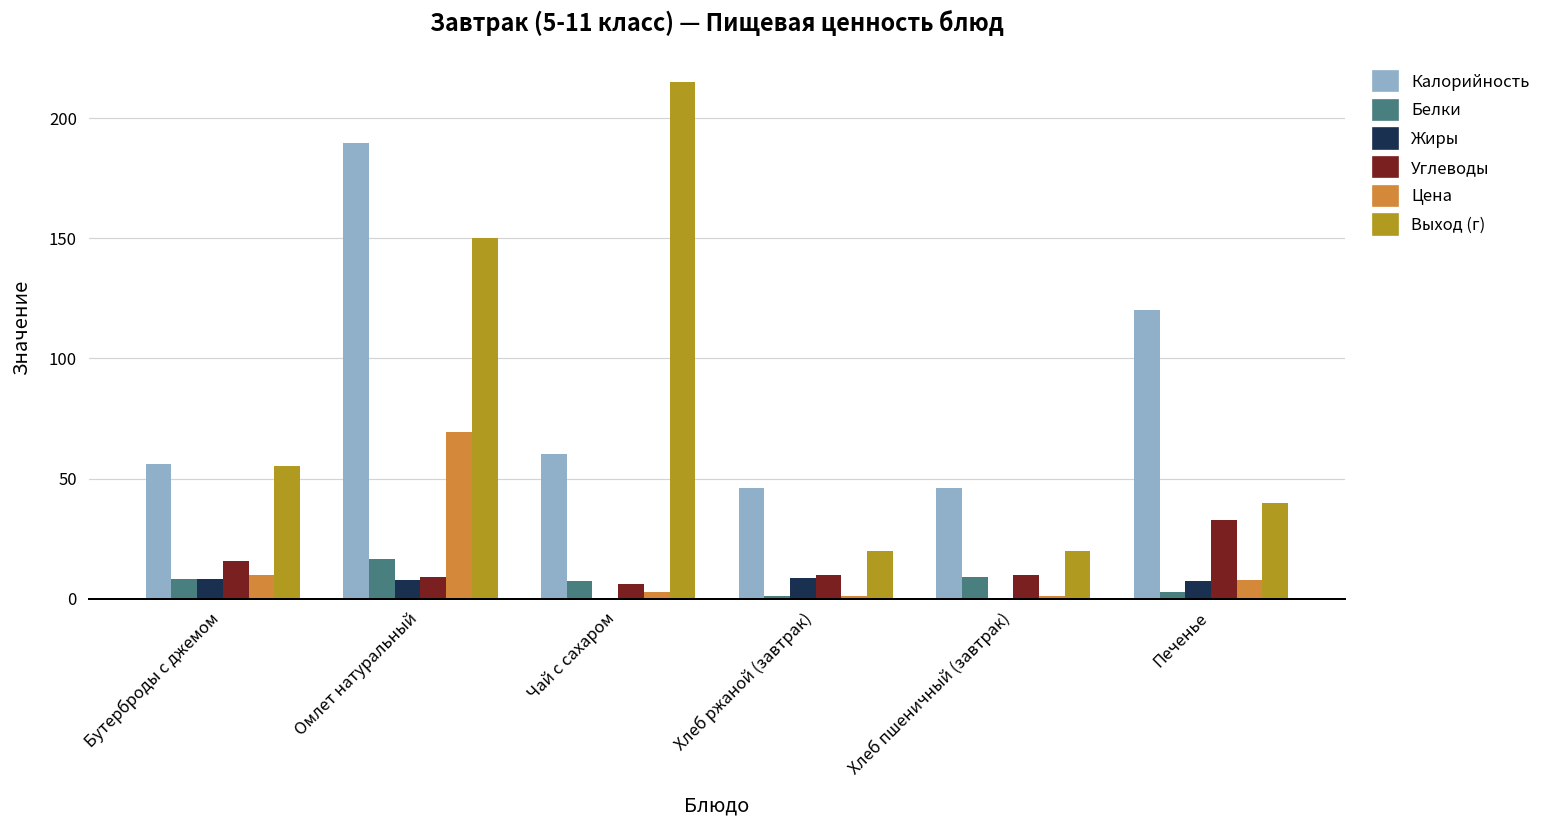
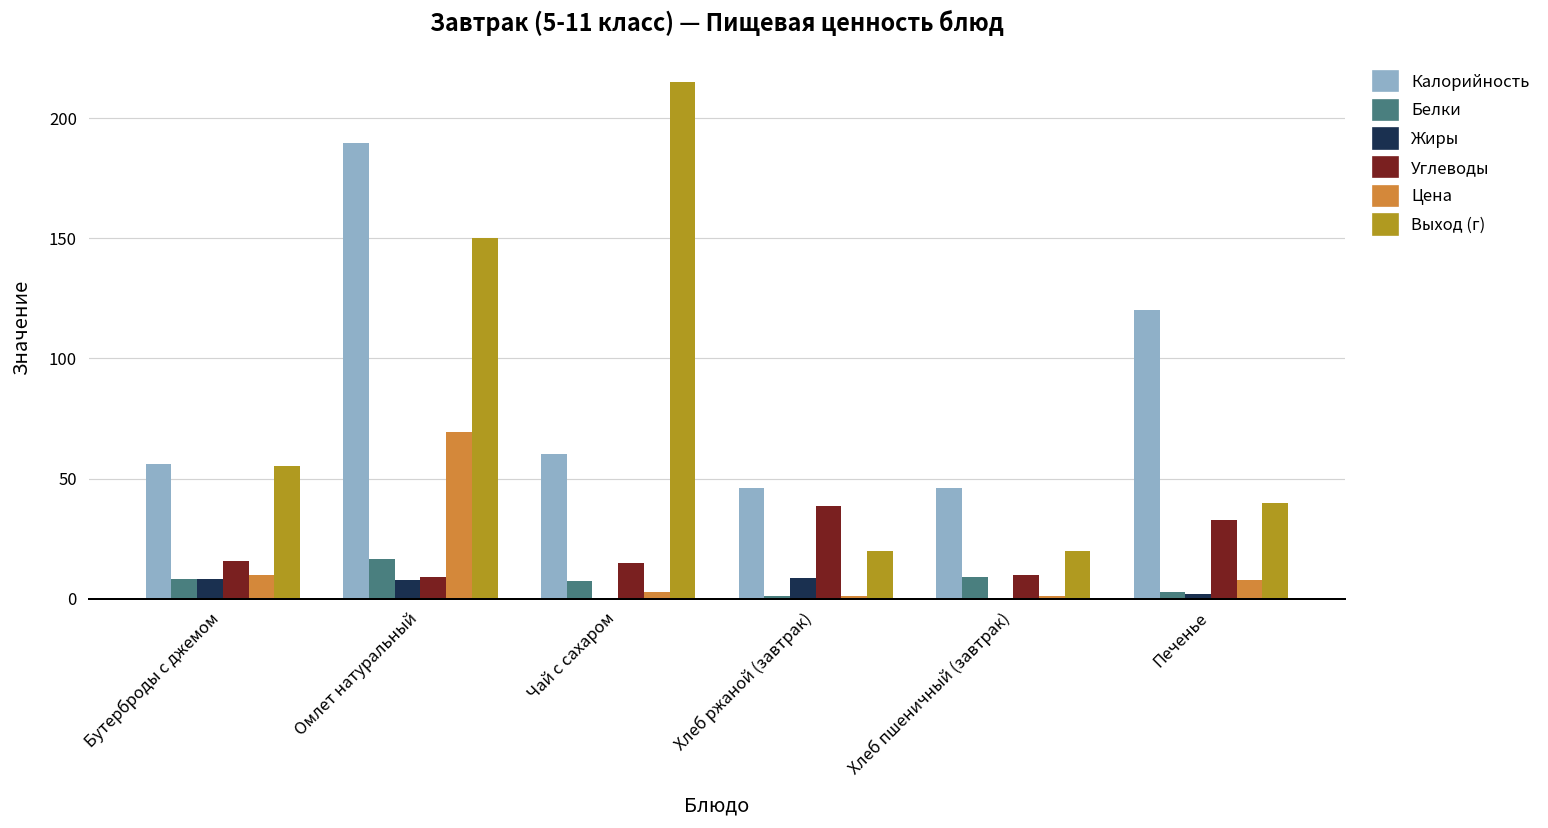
Углеводы, Чай с сахаром: 6 -> 15
Углеводы, Хлеб ржаной (завтрак): 10 -> 39
Жиры, Печенье: 7 -> 2
